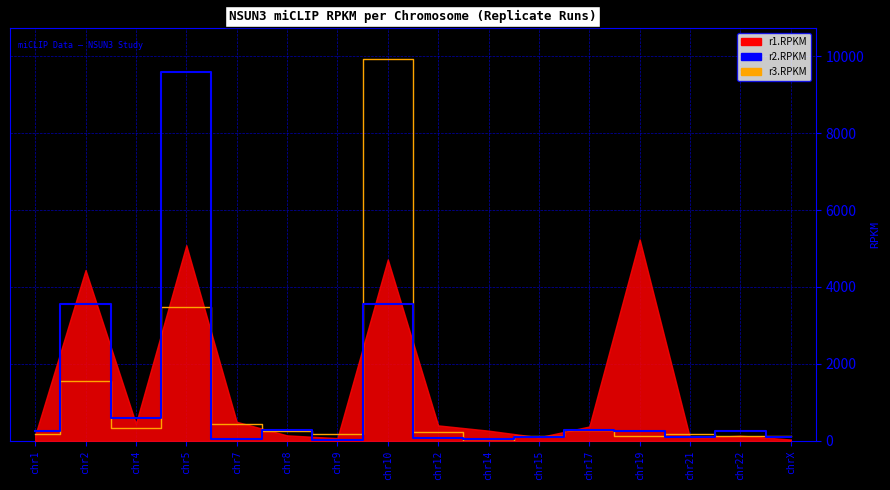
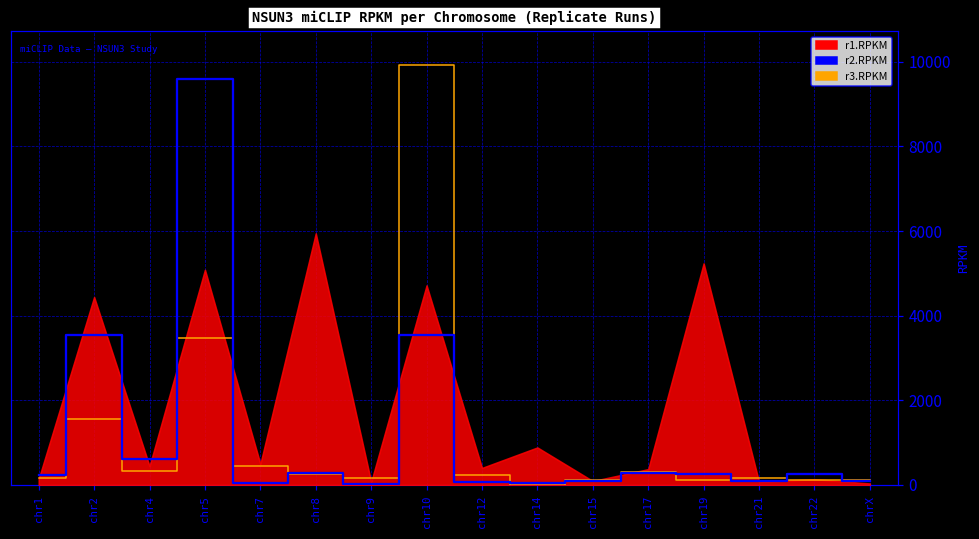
r1.RPKM, chr8: 100 -> 5900
r1.RPKM, chr14: 300 -> 900
